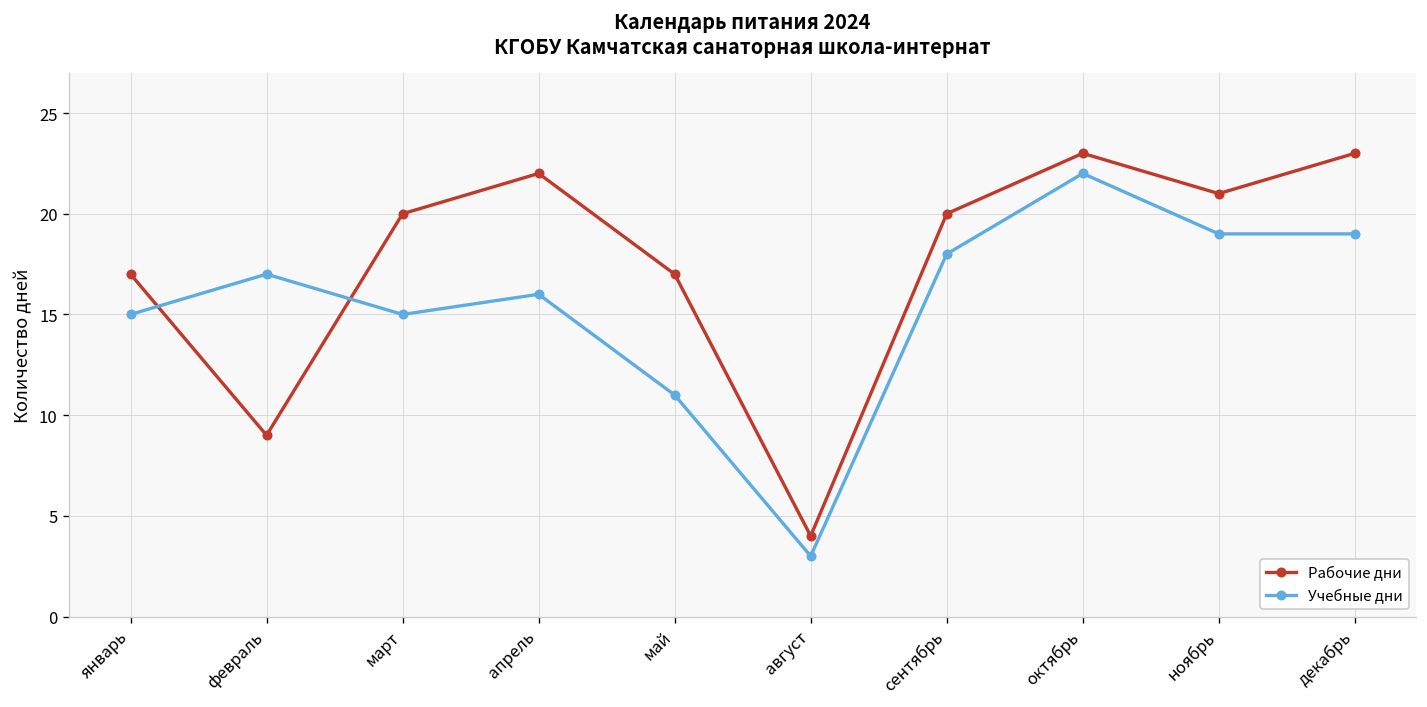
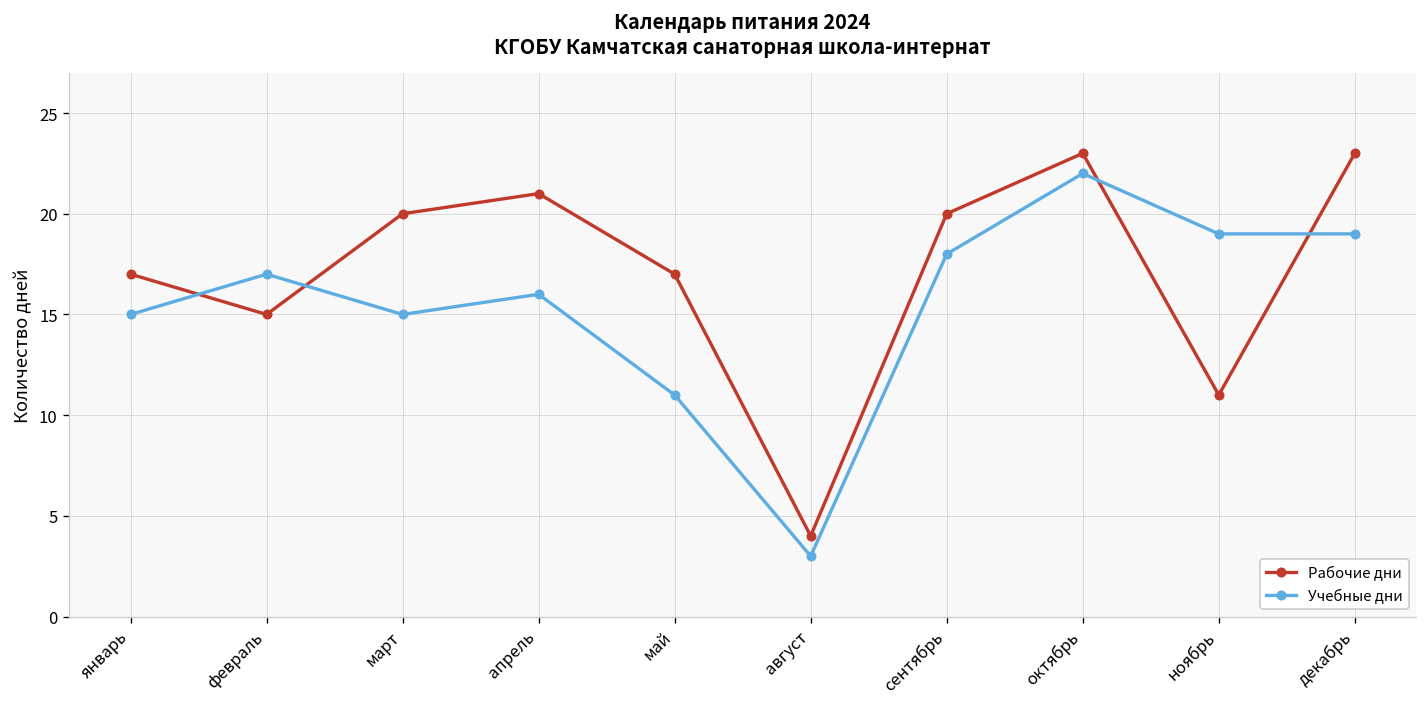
Рабочие дни, февраль: 9 -> 15
Рабочие дни, апрель: 22 -> 21
Рабочие дни, ноябрь: 21 -> 11
